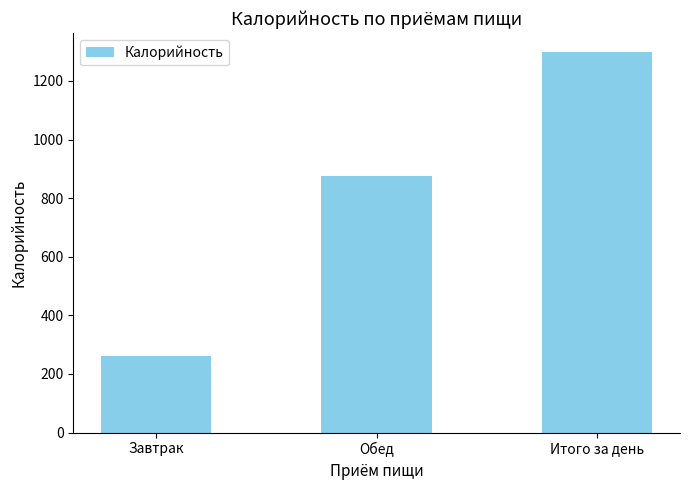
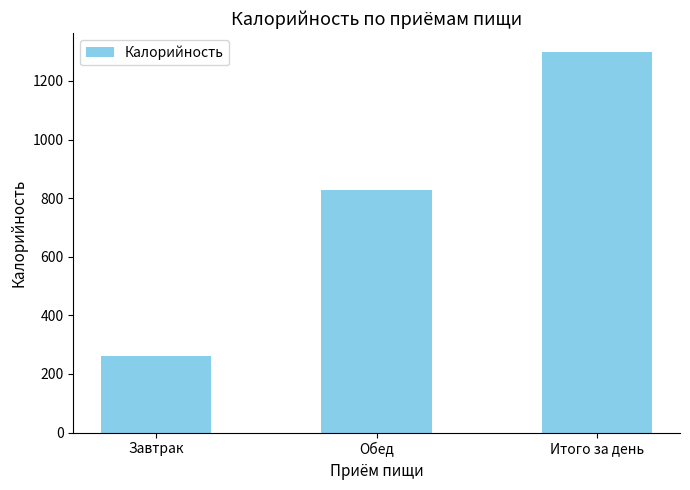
Обед: 880 -> 830
